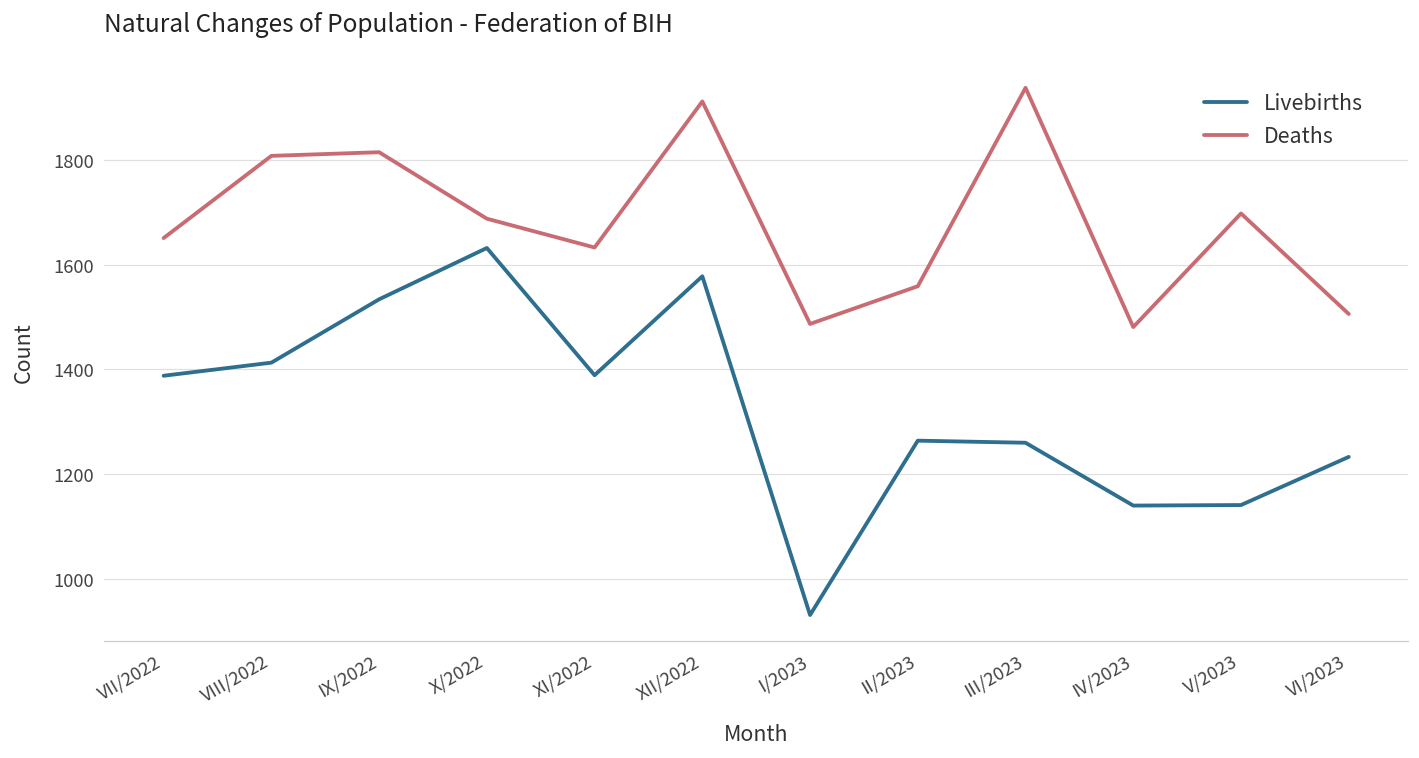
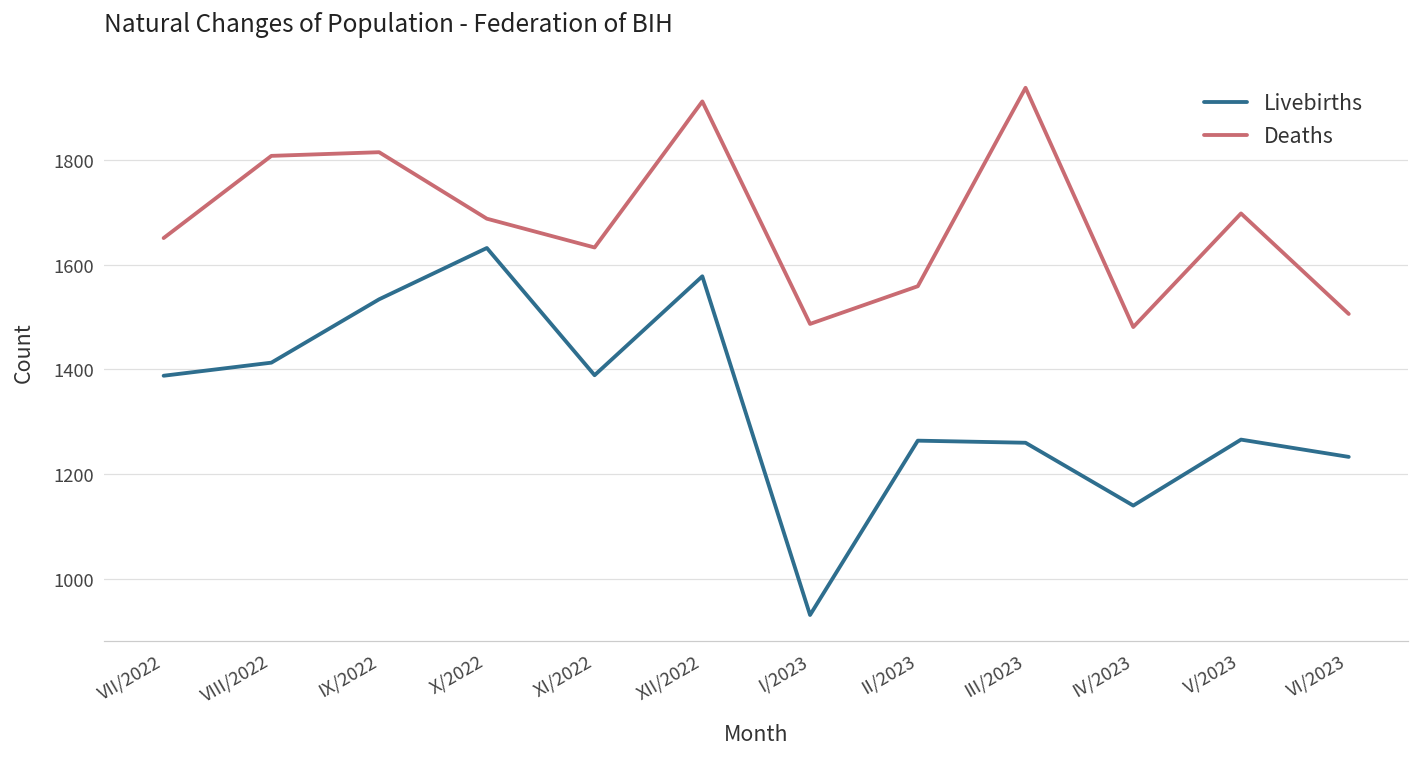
Livebirths, V/2023: 1140 -> 1270
